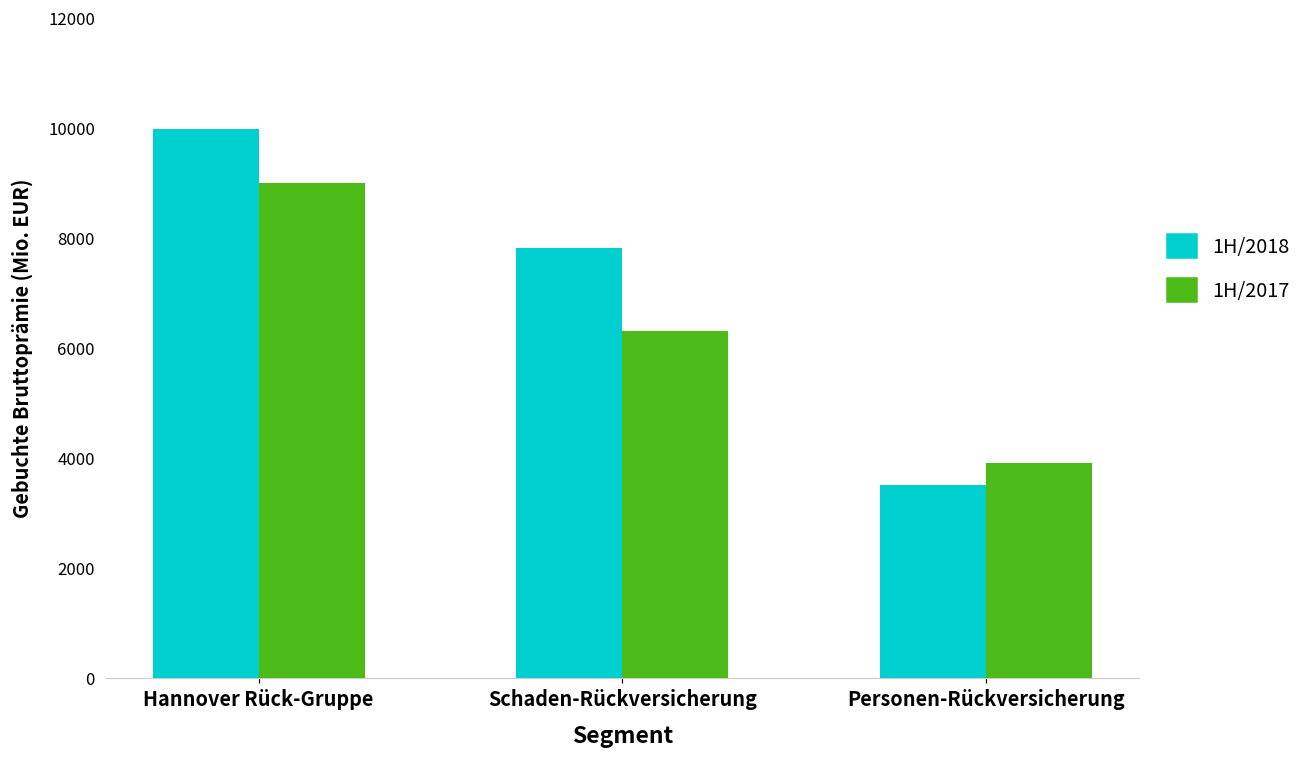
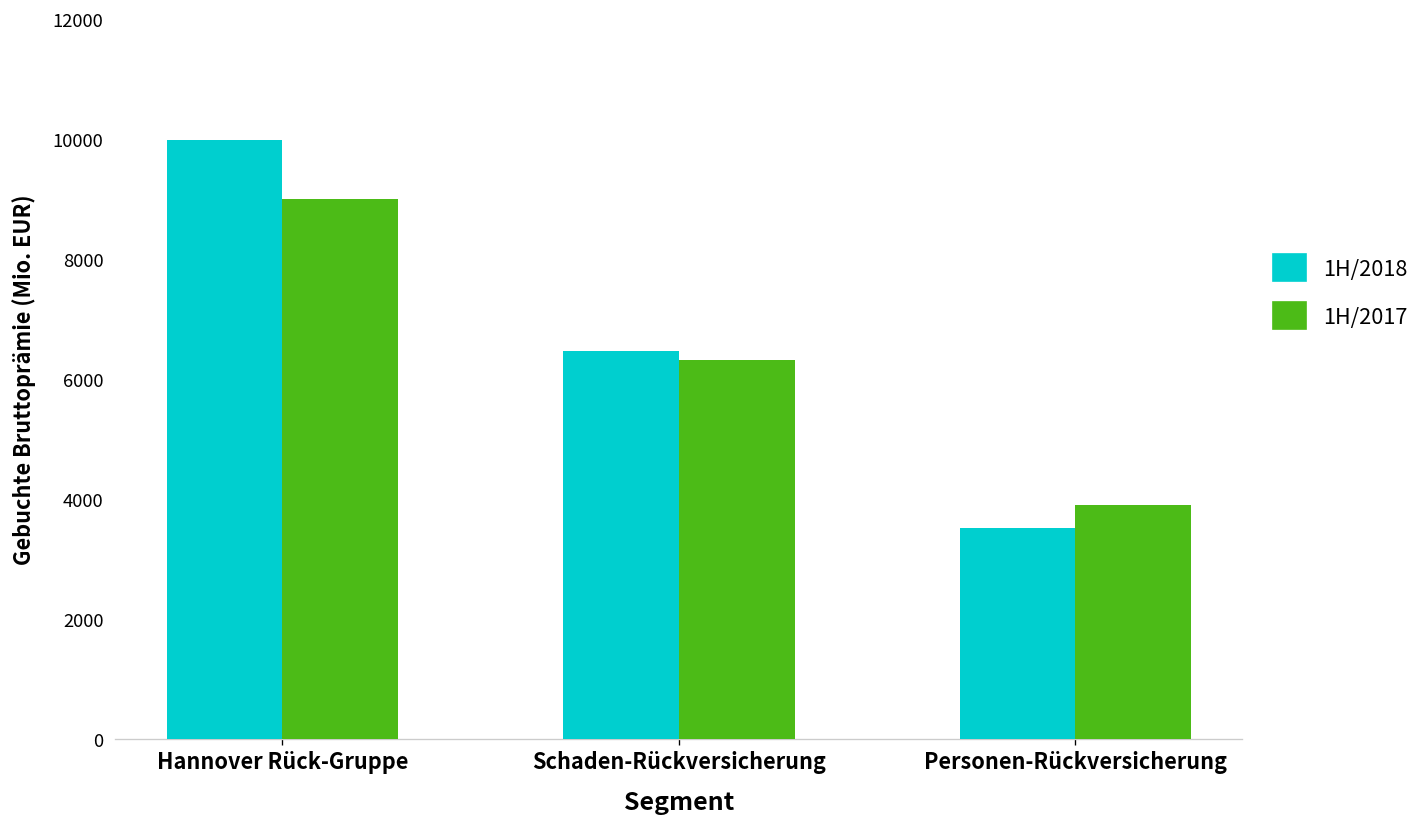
1H/2018, Schaden-Rückversicherung: 7800 -> 6500
